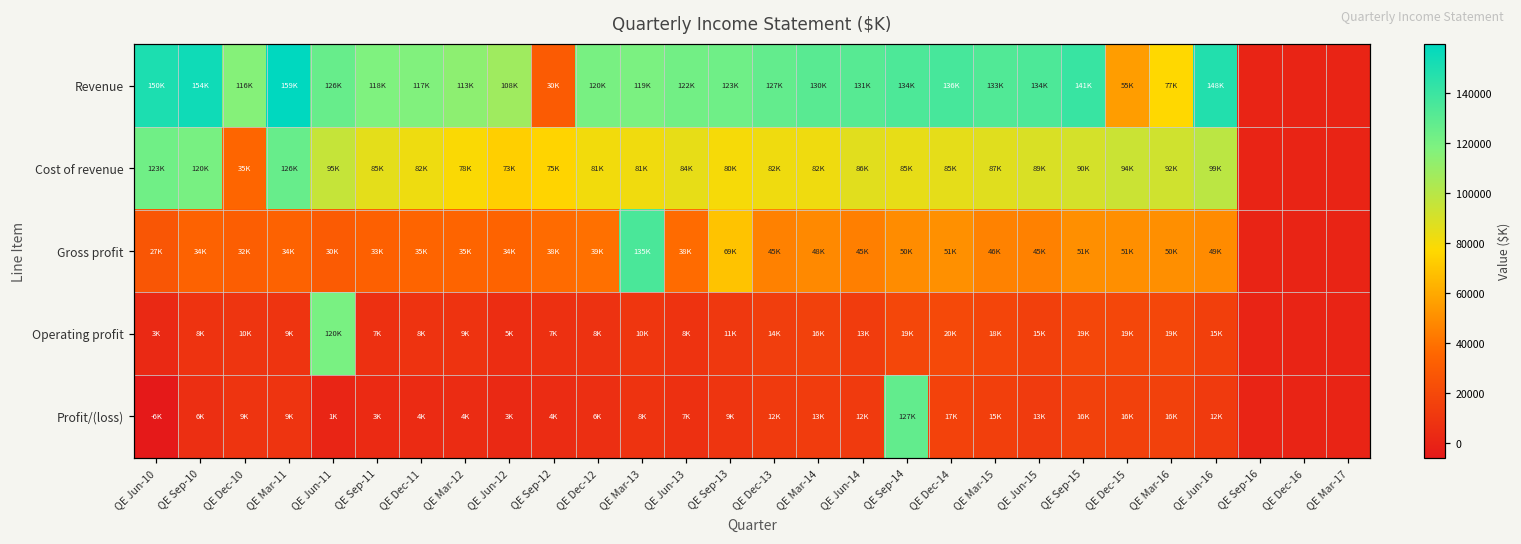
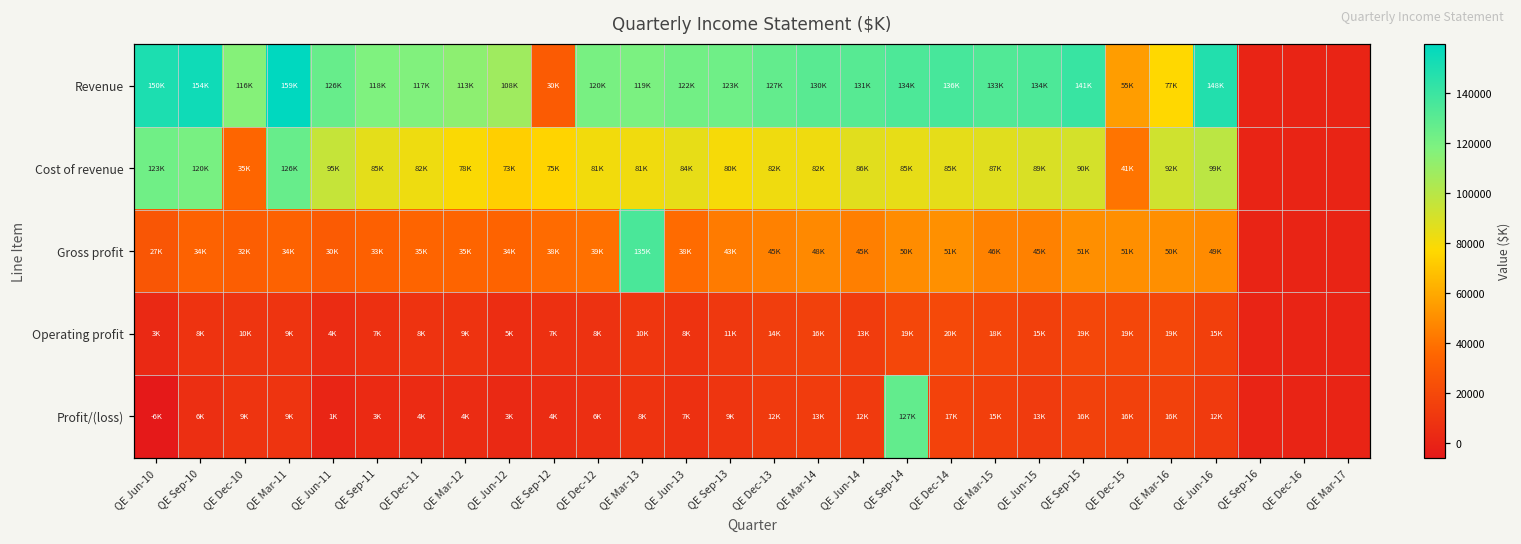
Cost of revenue, QE Dec-15: 94K -> 41K
Gross profit, QE Sep-13: 69K -> 43K
Operating profit, QE Jun-11: 120K -> 4K
